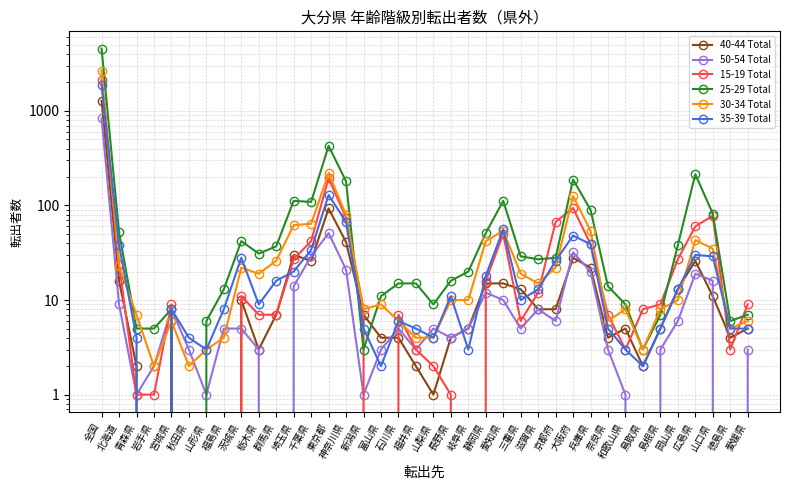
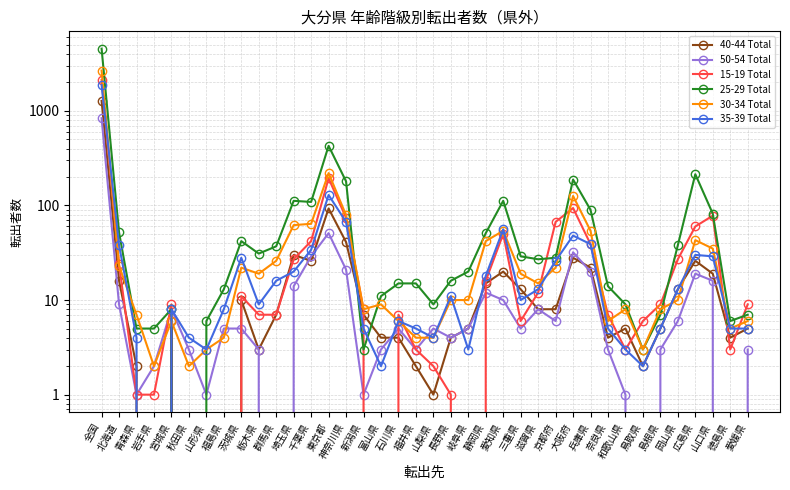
40-44 Total, 愛知県: 15 -> 20
15-19 Total, 鳥取県: 8 -> 6
40-44 Total, 山口県: 11 -> 19
